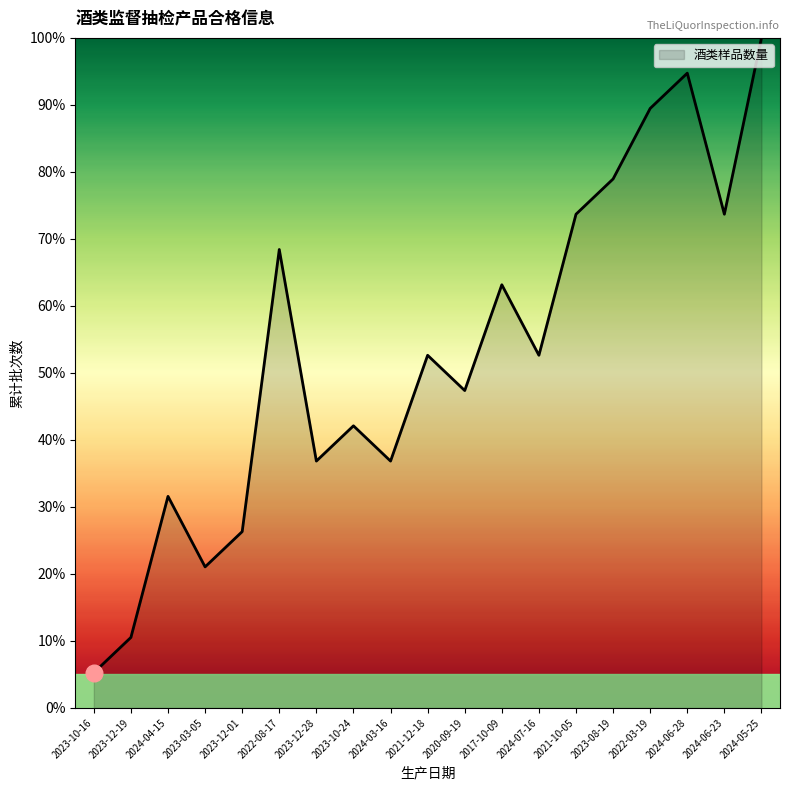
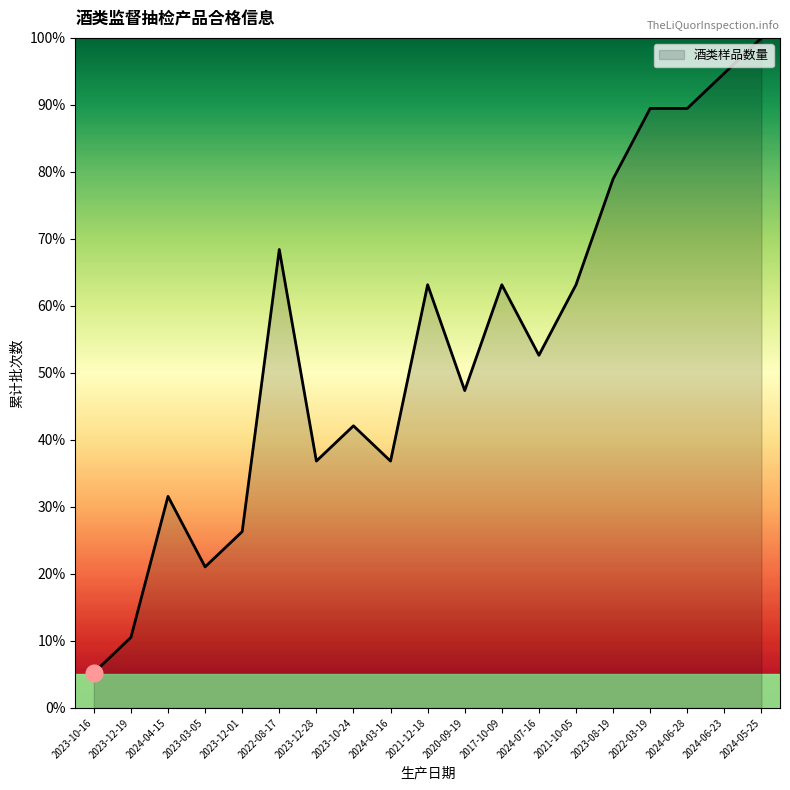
酒类样品数量, 2021-12-18: 53% -> 63%
酒类样品数量, 2021-10-05: 74% -> 63%
酒类样品数量, 2024-06-28: 95% -> 89%
酒类样品数量, 2024-06-23: 74% -> 95%
